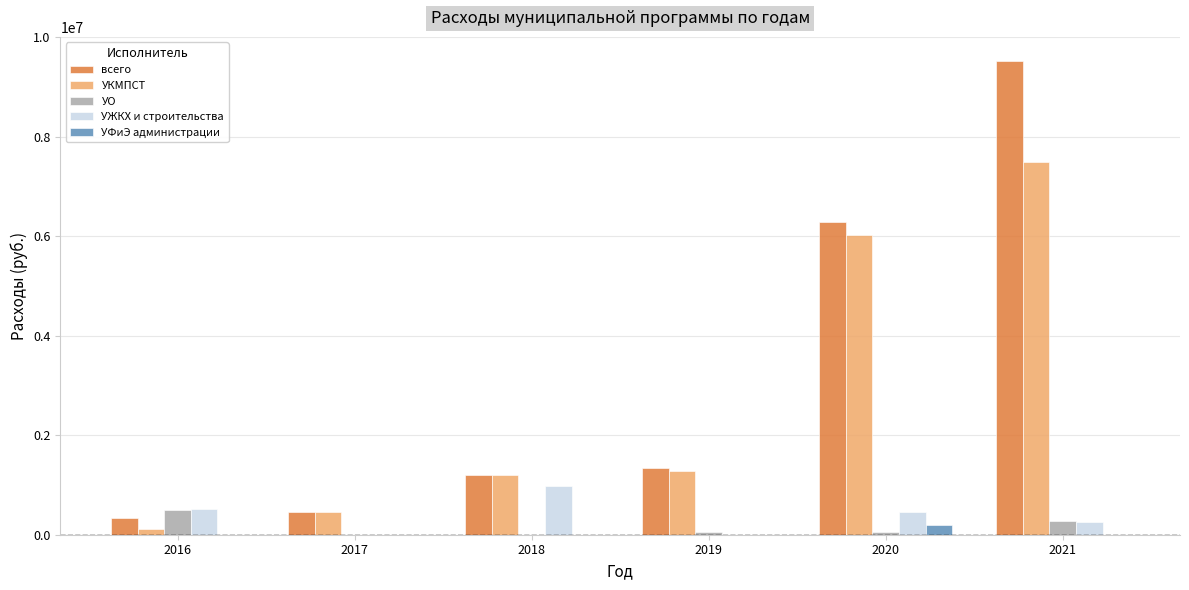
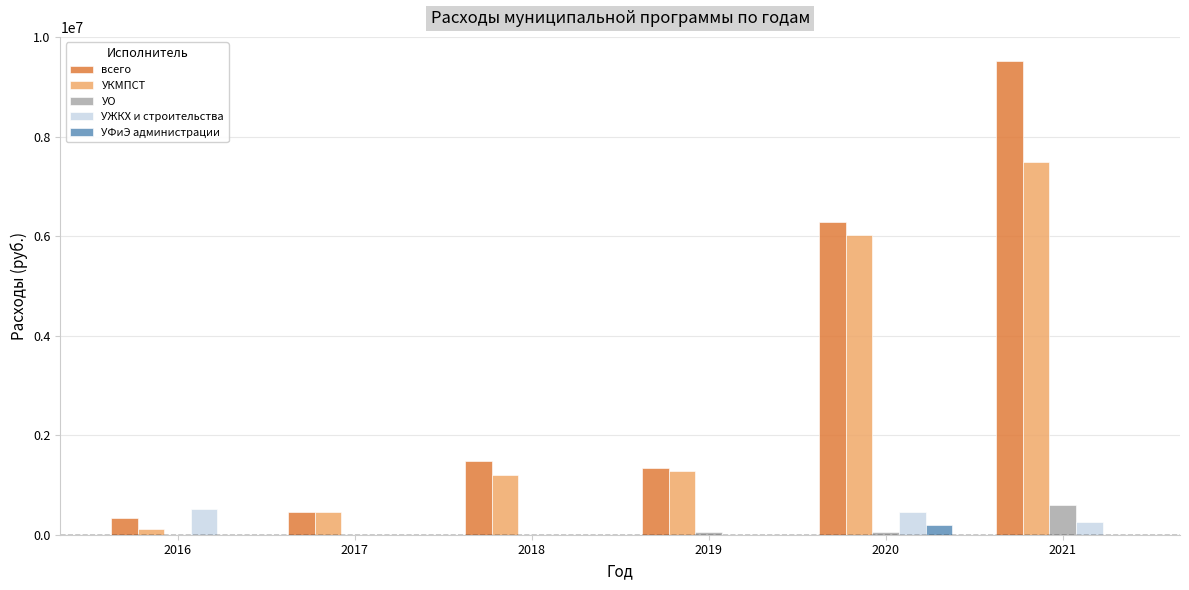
УО, 2016: 500000 -> 0
всего, 2018: 1200000 -> 1500000
УЖКХ и строительства, 2018: 1000000 -> 0
УО, 2021: 300000 -> 600000
